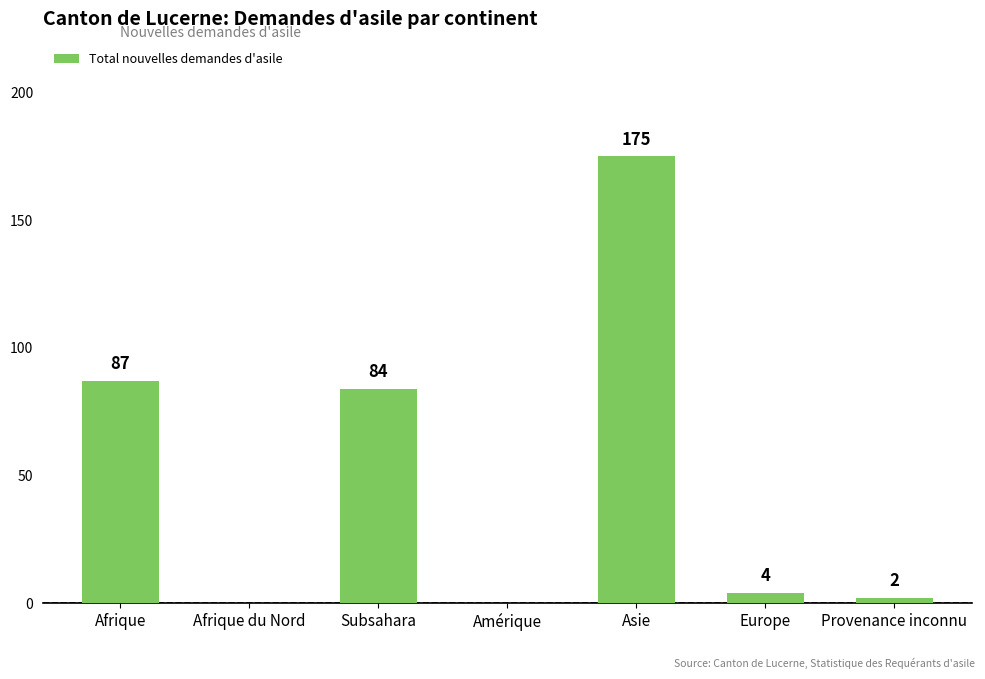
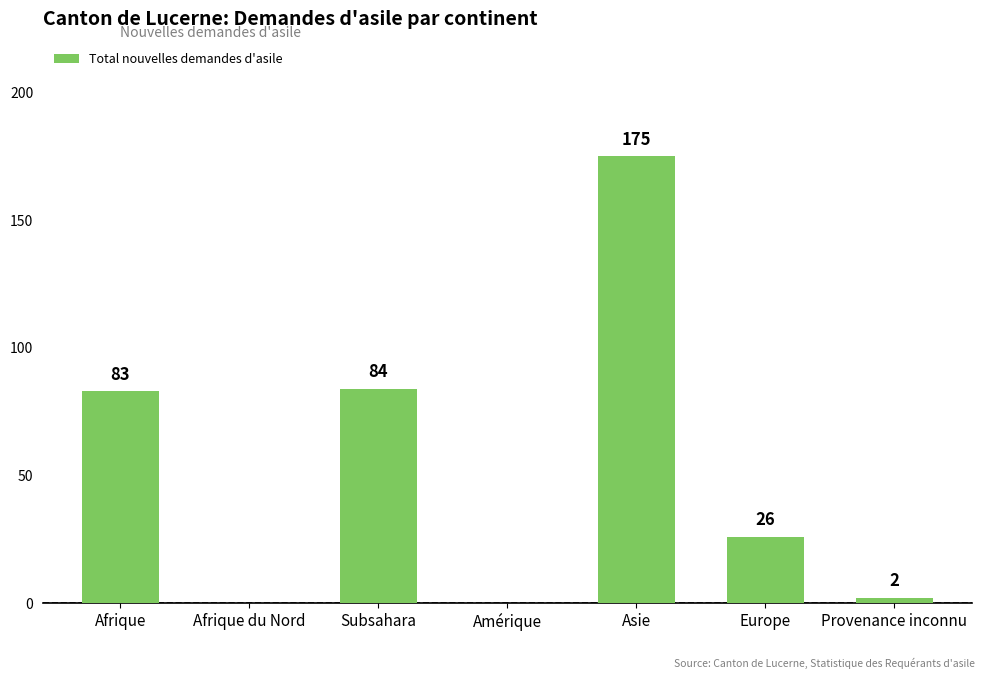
Afrique: 87 -> 83
Europe: 4 -> 26
